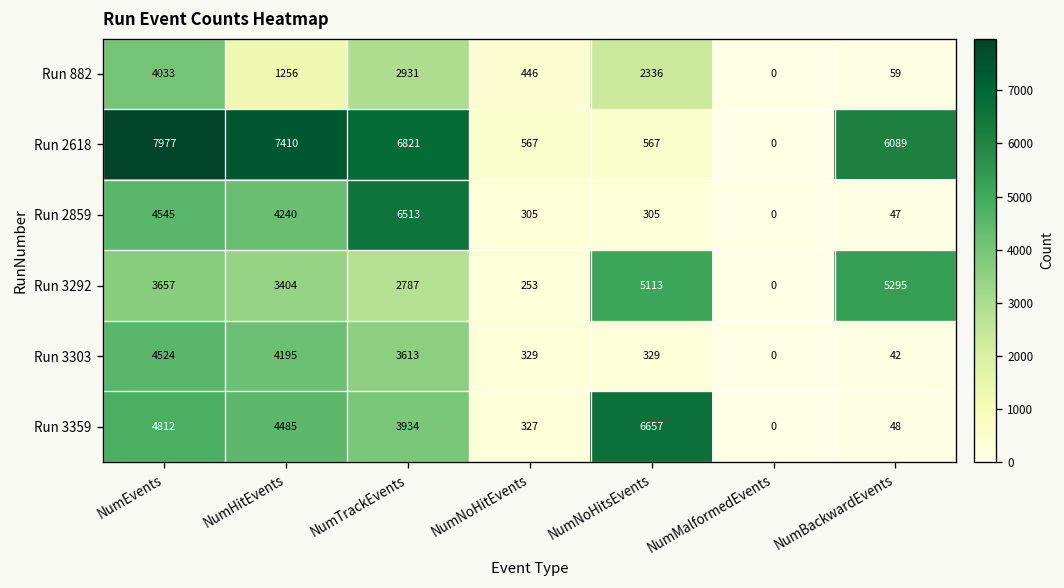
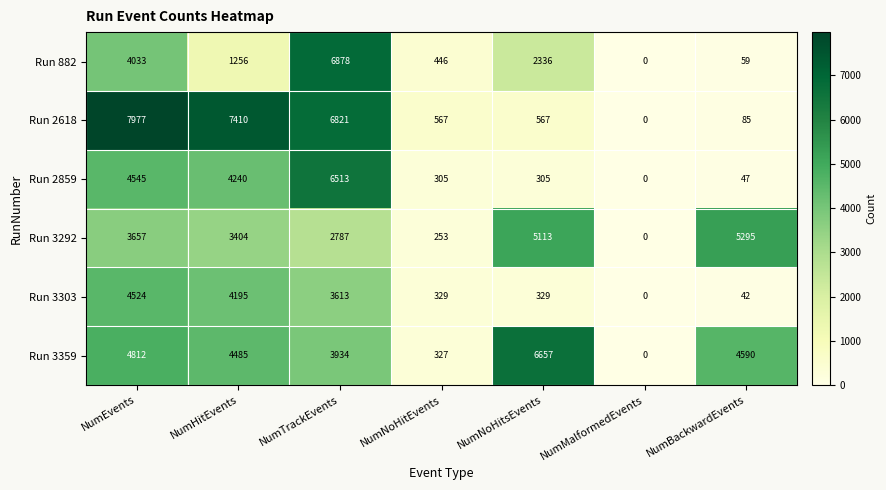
Run 882, NumTrackEvents: 2931 -> 6878
Run 2618, NumBackwardEvents: 6089 -> 85
Run 3359, NumBackwardEvents: 48 -> 4590
